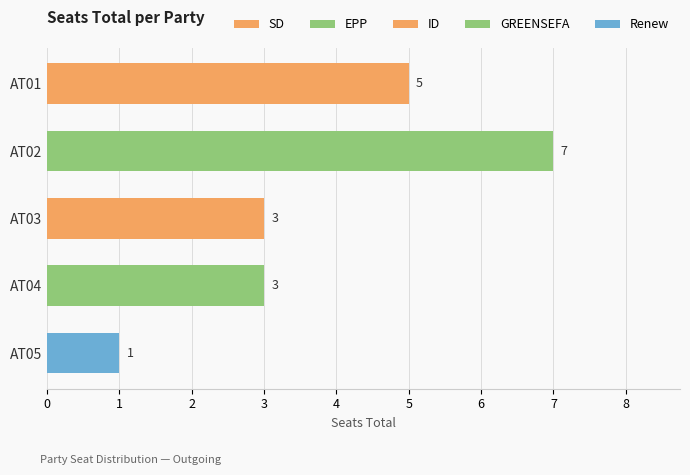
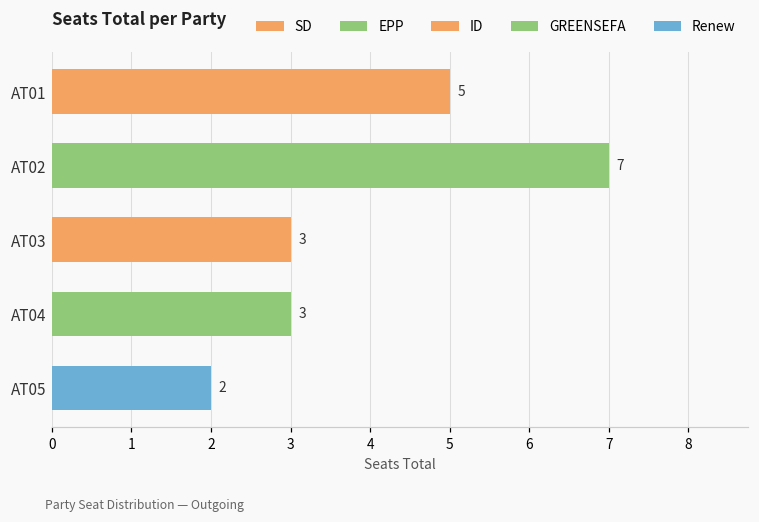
Renew, AT05: 1 -> 2
